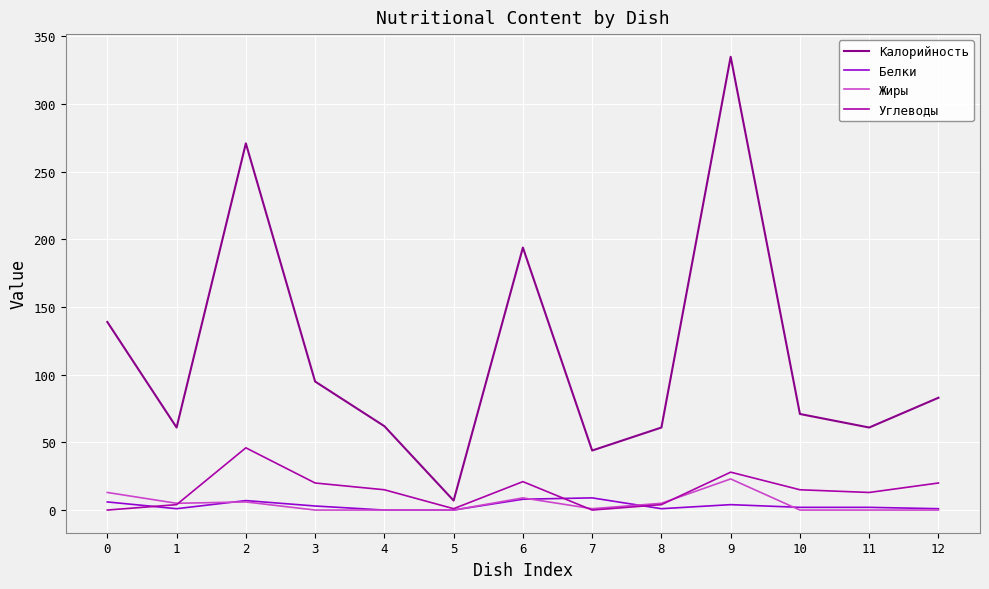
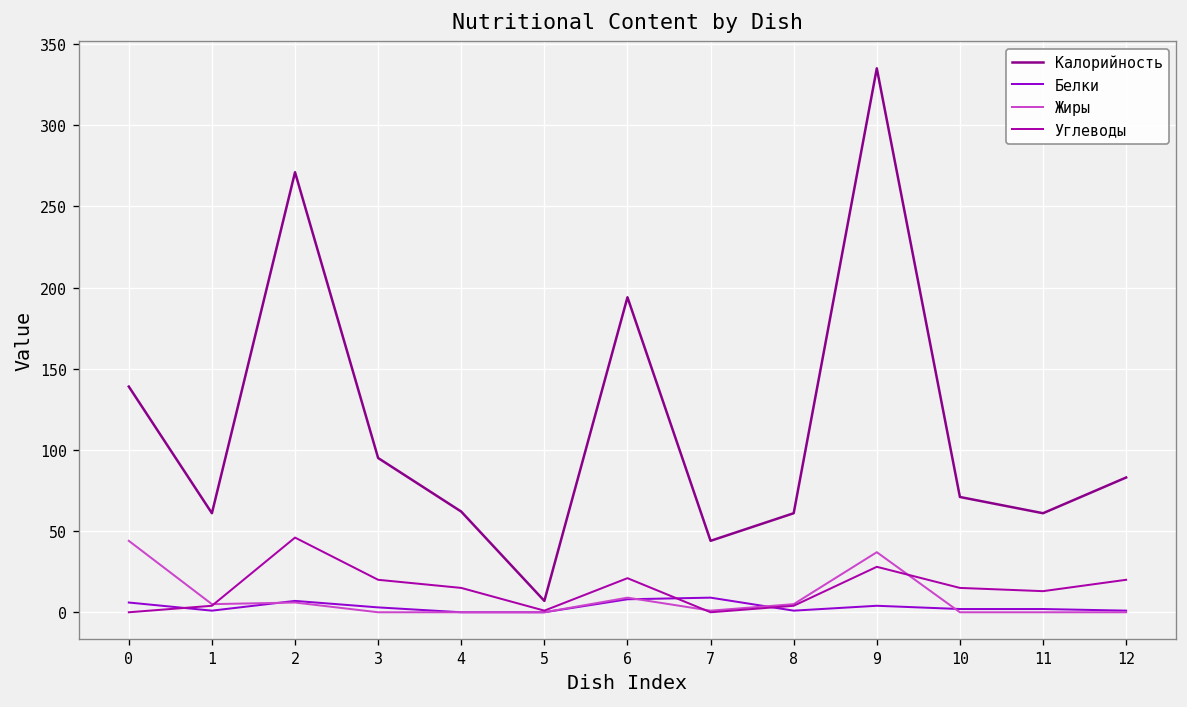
Жиры, 0: 13 -> 44
Жиры, 9: 23 -> 37
